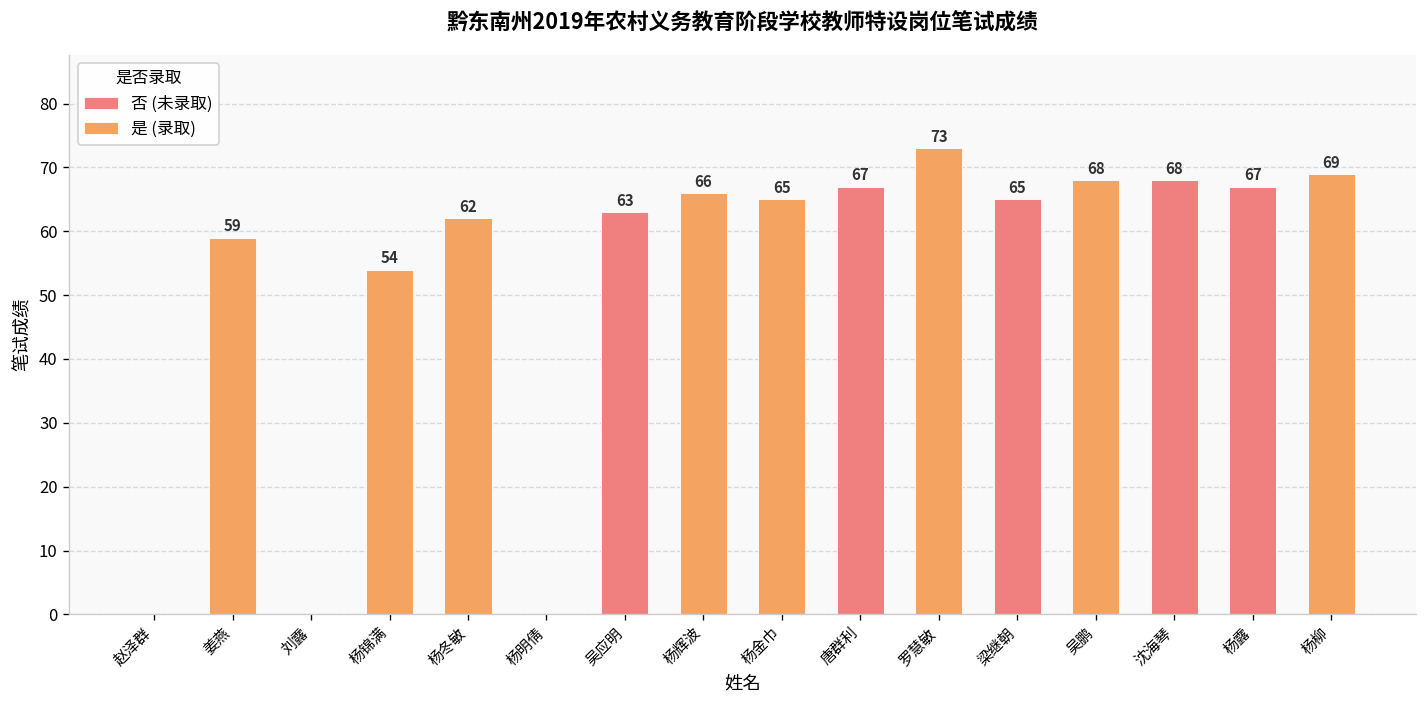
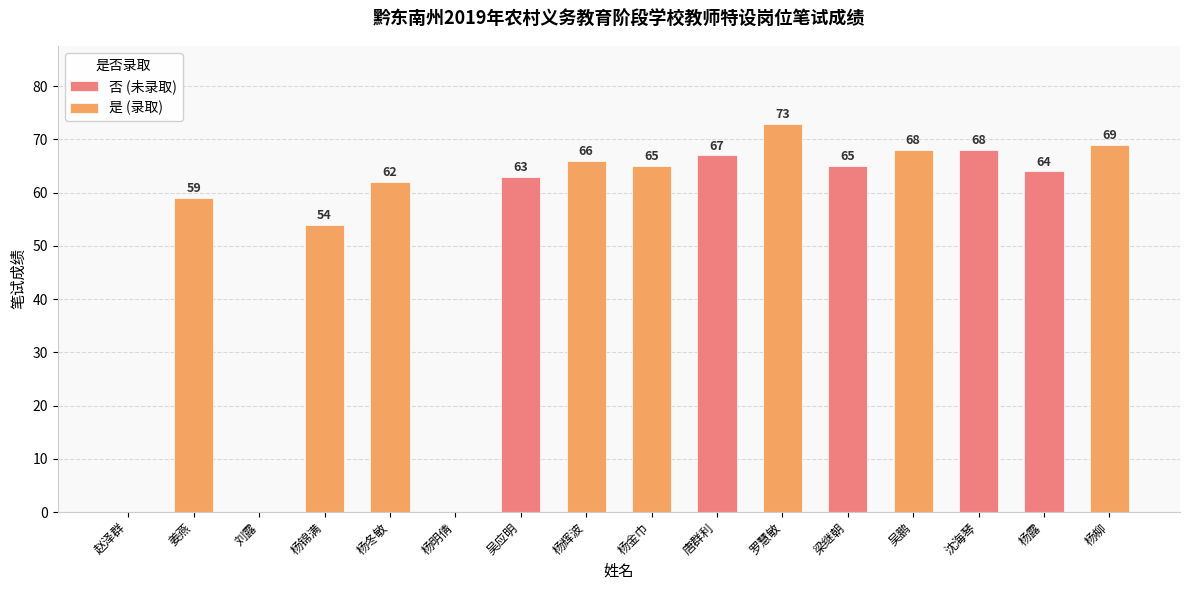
杨露: 67 -> 64
